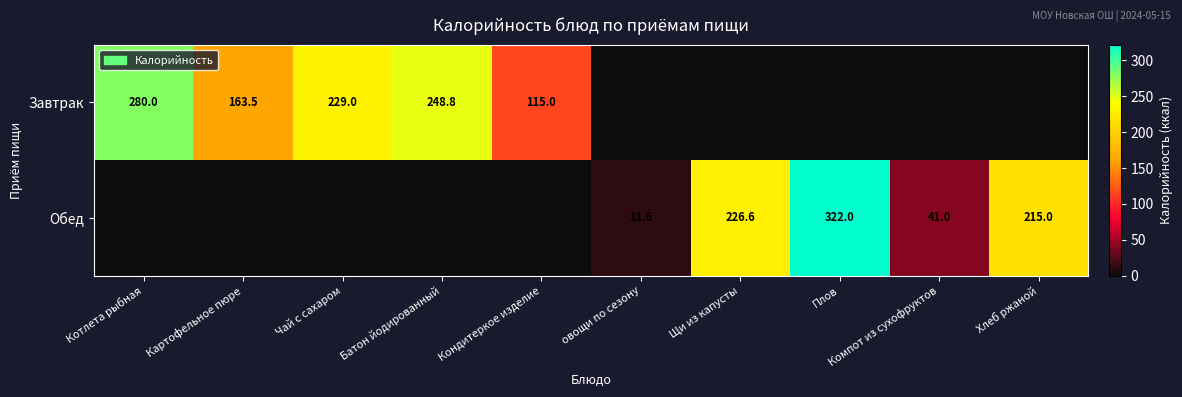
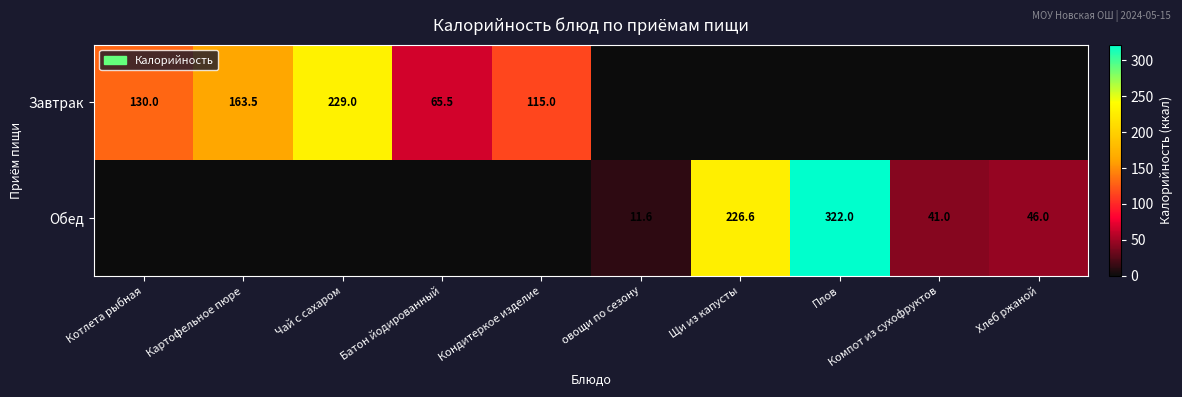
Завтрак, Котлета рыбная: 280.0 -> 130.0
Завтрак, Батон йодированный: 248.8 -> 65.5
Обед, Хлеб ржаной: 215.0 -> 46.0
